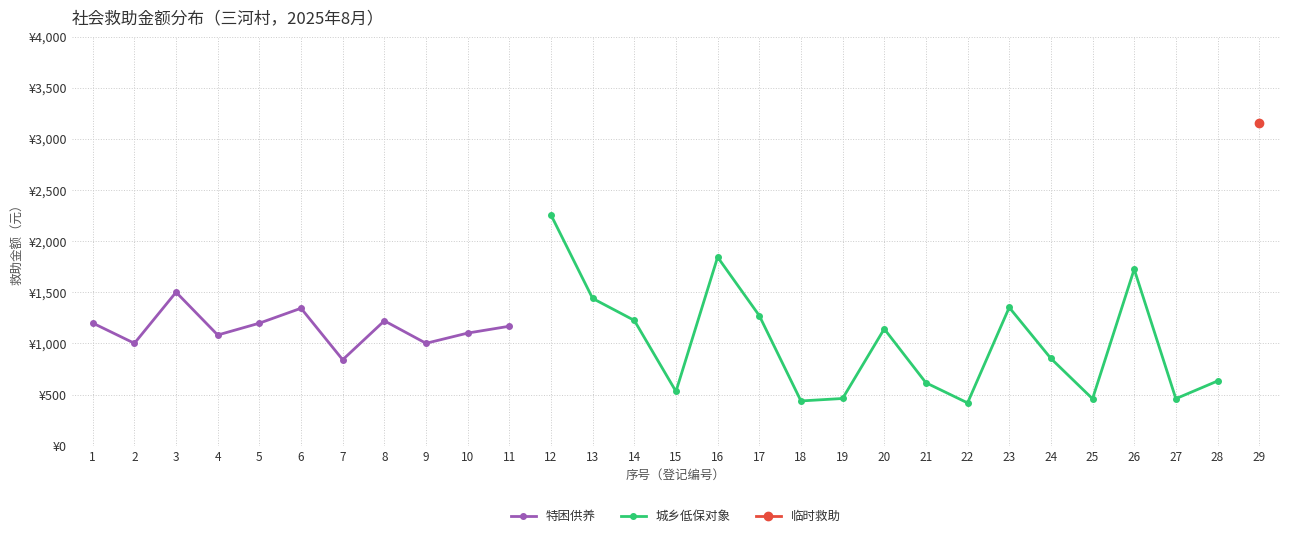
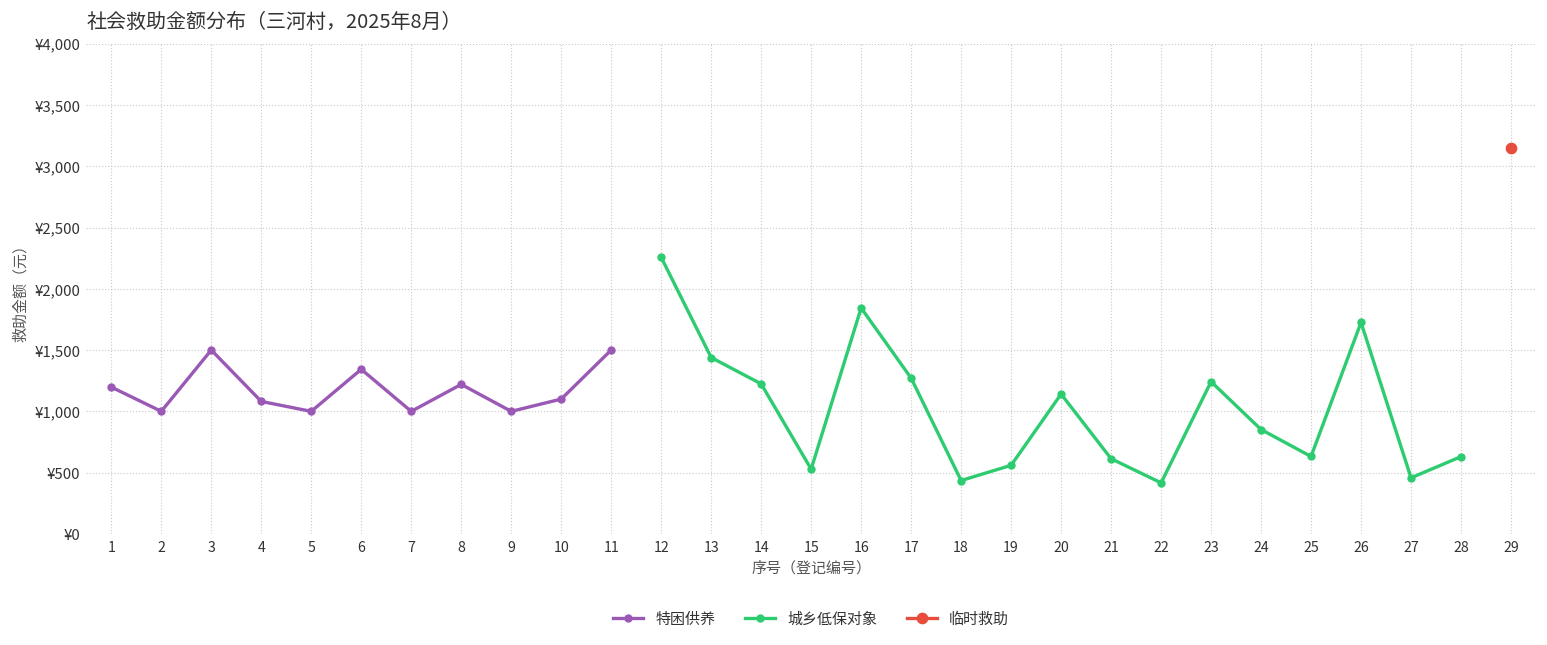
特困供养, 5: ¥1,200 -> ¥1,000
特困供养, 7: ¥840 -> ¥1,000
特困供养, 11: ¥1,170 -> ¥1,500
城乡低保对象, 19: ¥460 -> ¥560
城乡低保对象, 23: ¥1,350 -> ¥1,240
城乡低保对象, 25: ¥460 -> ¥630
